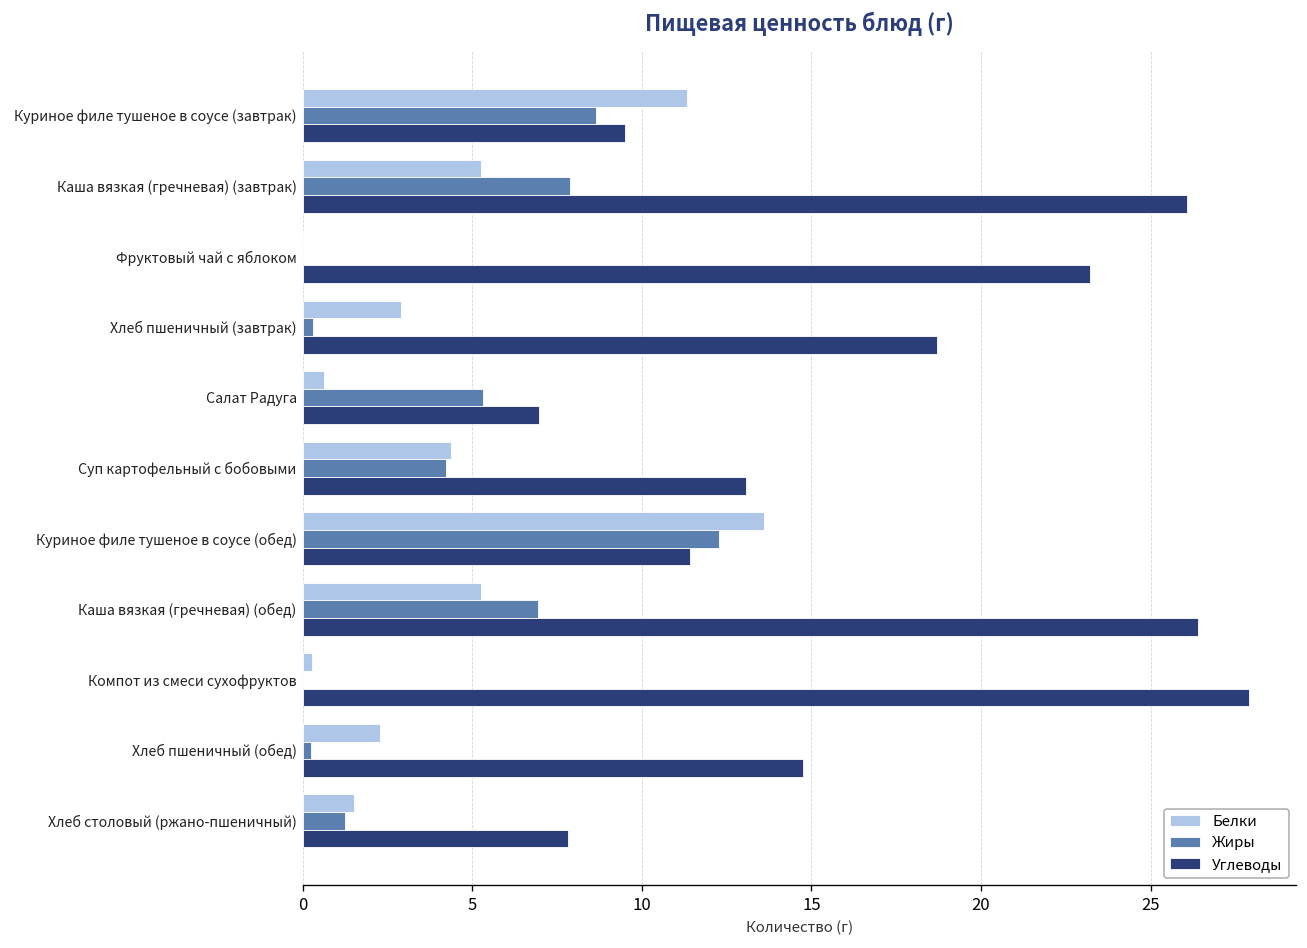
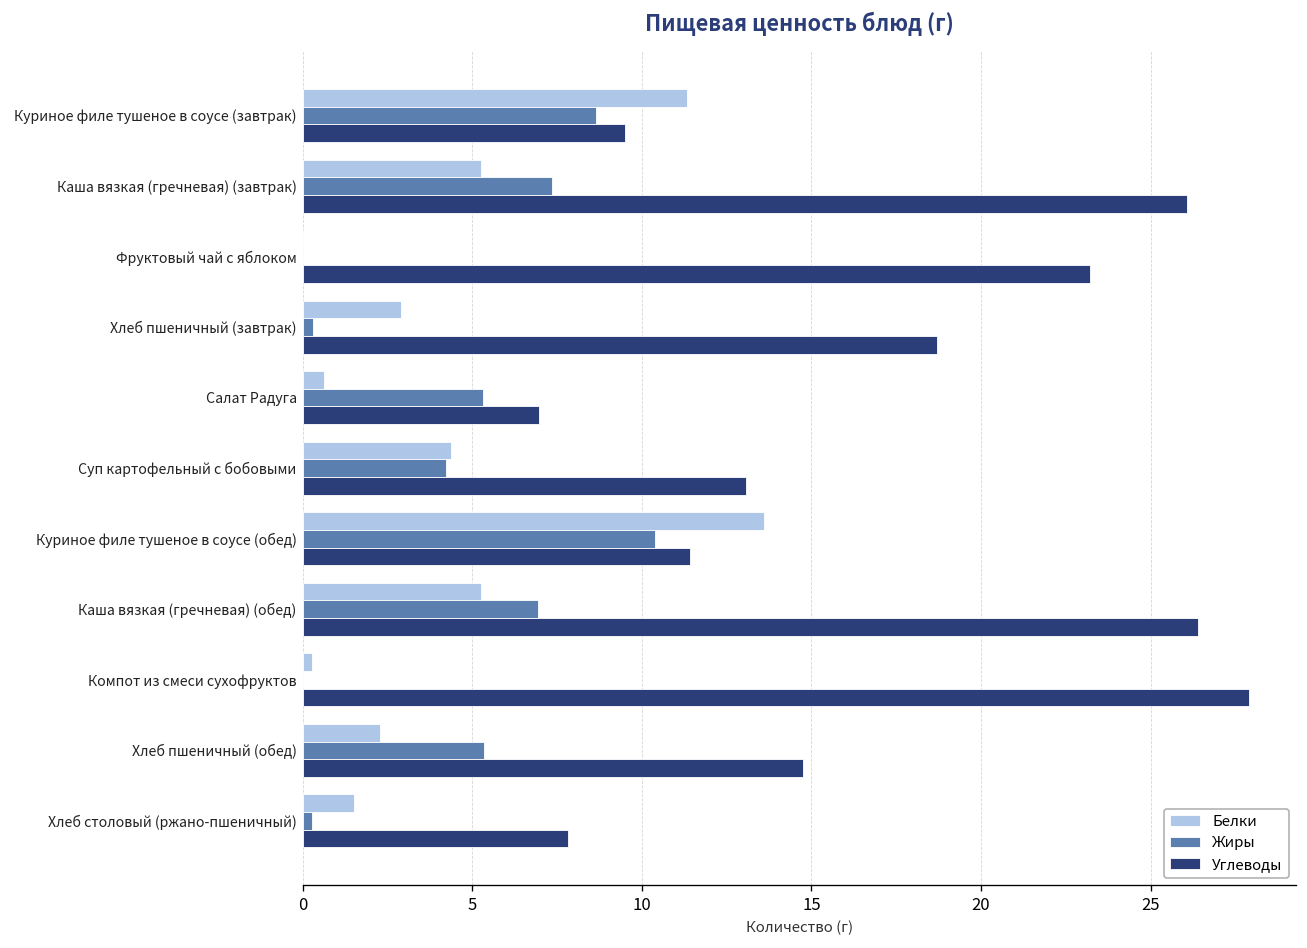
Жиры, Каша вязкая (гречневая) (завтрак): 7.9 -> 7.4
Жиры, Куриное филе тушеное в соусе (обед): 12.3 -> 10.4
Жиры, Хлеб пшеничный (обед): 0.2 -> 5.4
Жиры, Хлеб столовый (ржано-пшеничный): 1.3 -> 0.3
